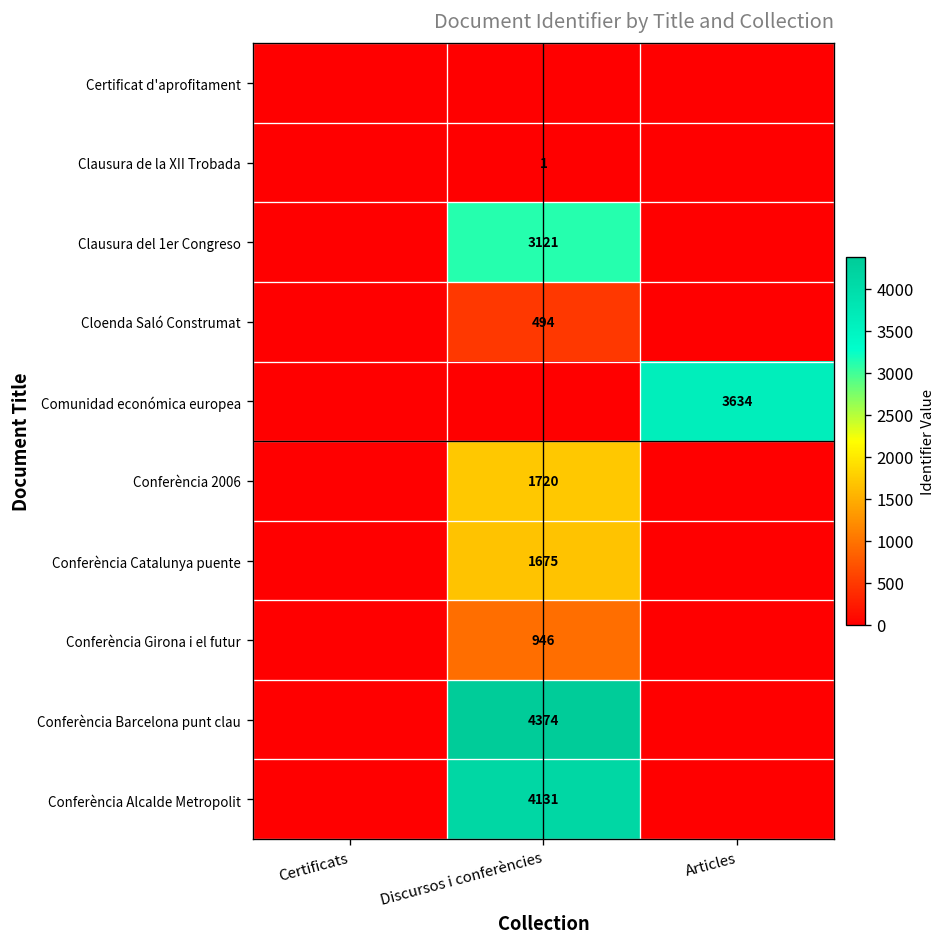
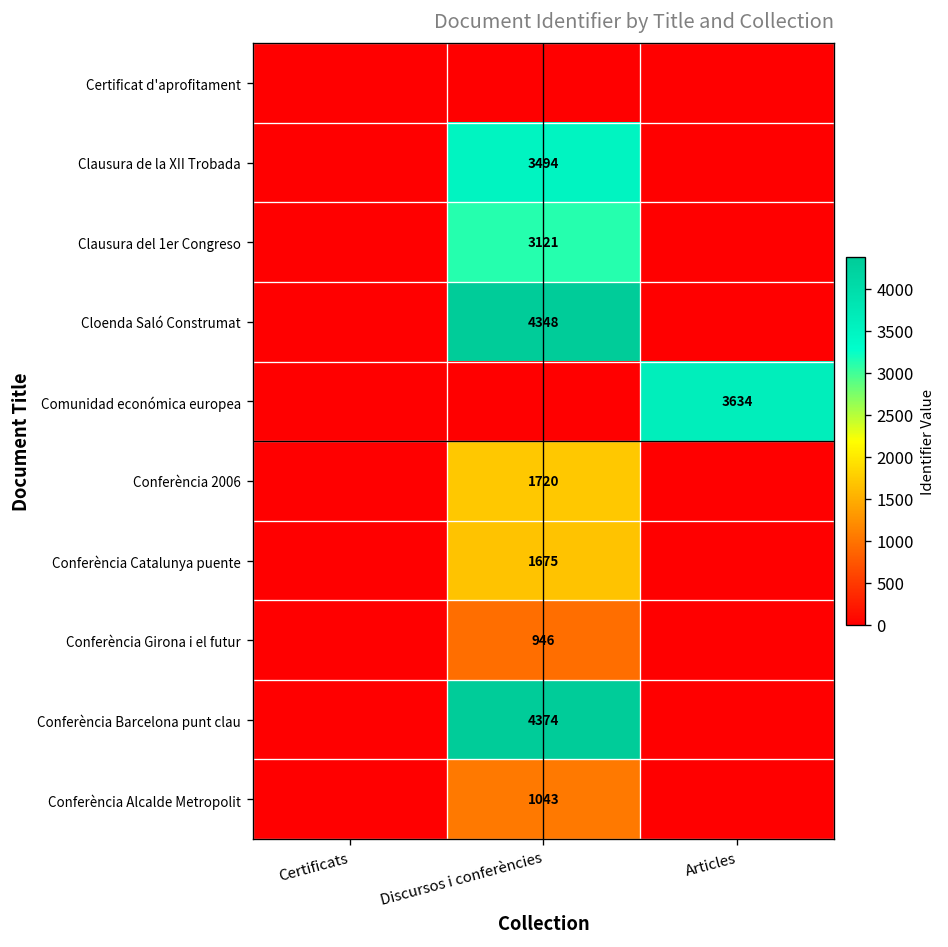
Clausura de la XII Trobada, Discursos i conferències: 1 -> 3494
Cloenda Saló Construmat, Discursos i conferències: 494 -> 4348
Conferència Alcalde Metropolit, Discursos i conferències: 4131 -> 1043
